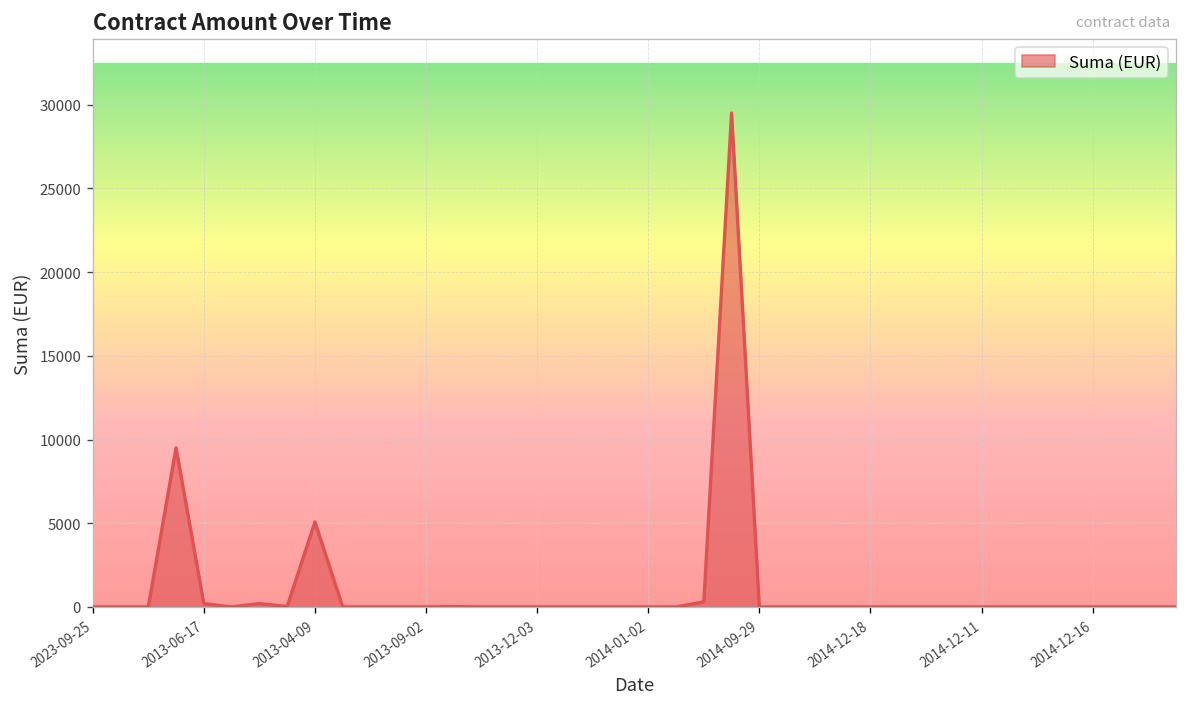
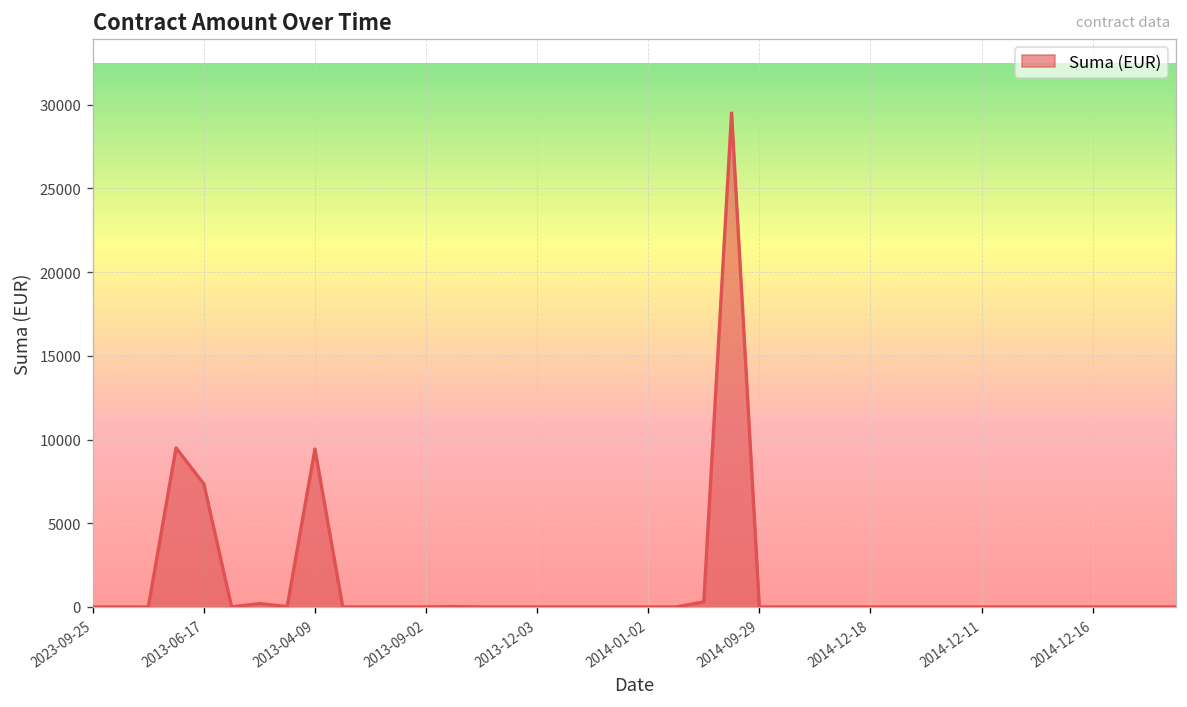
2013-06-17: 200 -> 7300
2013-04-09: 5100 -> 9400
